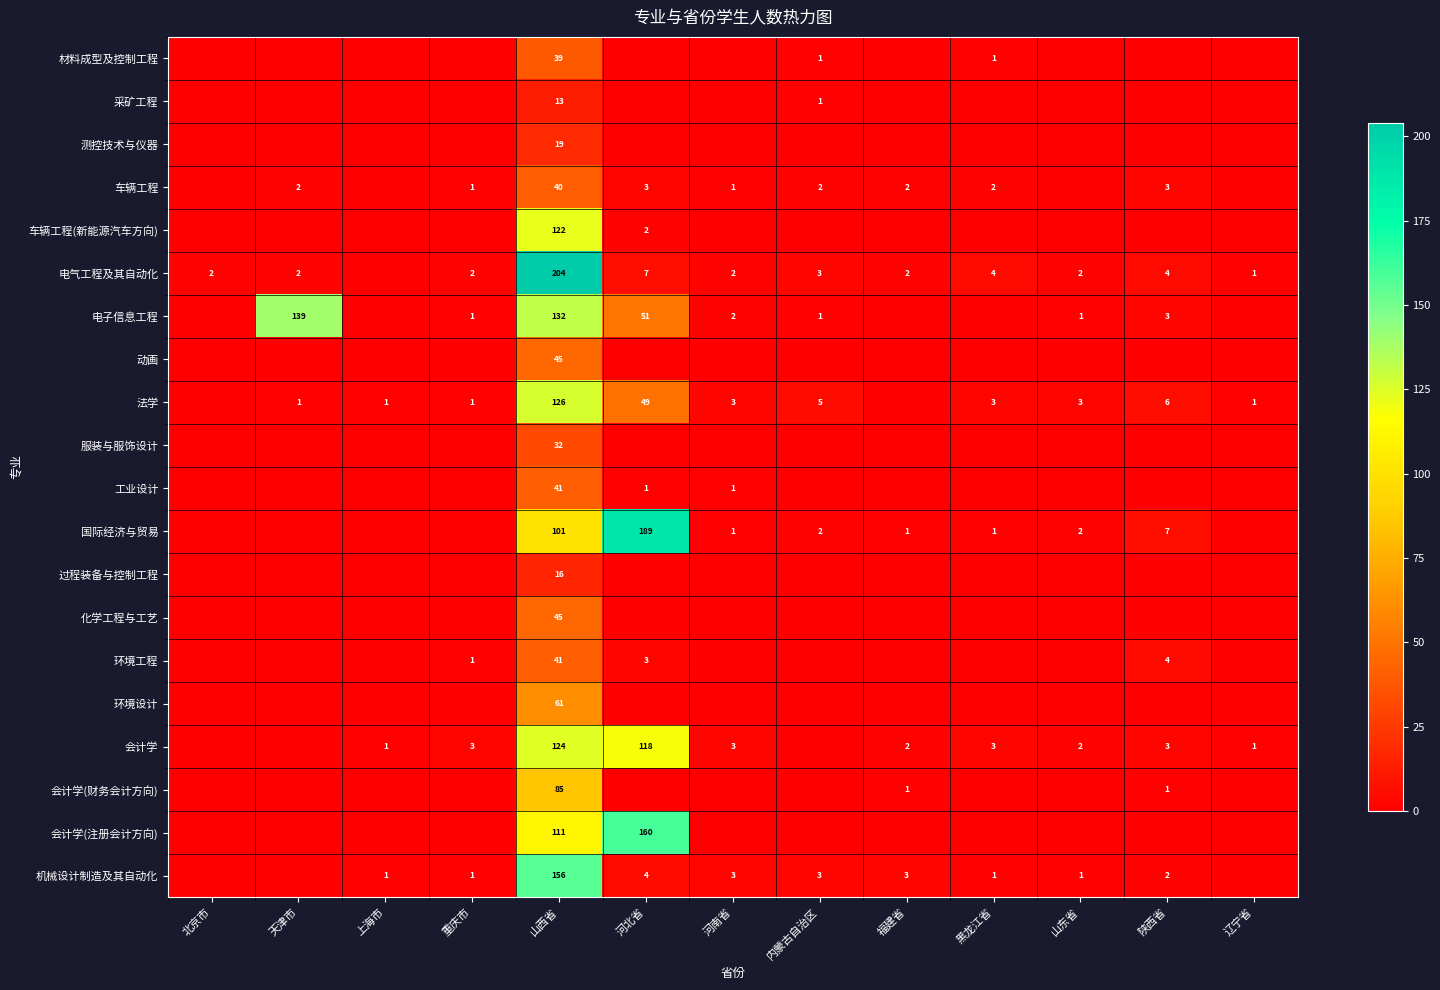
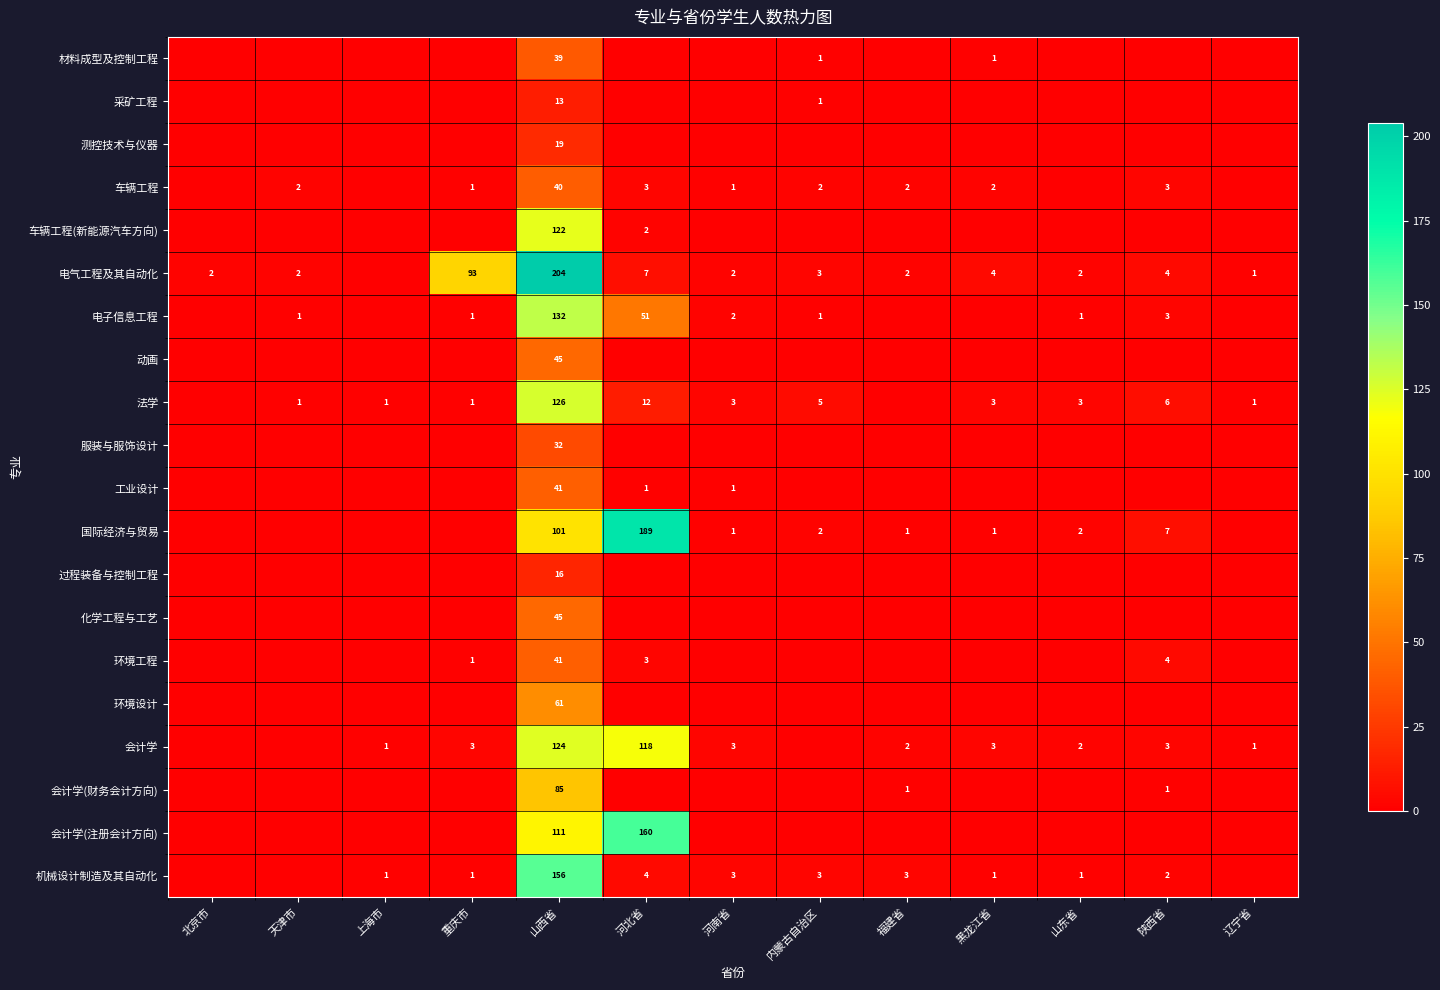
电气工程及其自动化, 重庆市: 2 -> 93
电子信息工程, 天津市: 139 -> 1
法学, 河北省: 49 -> 12
